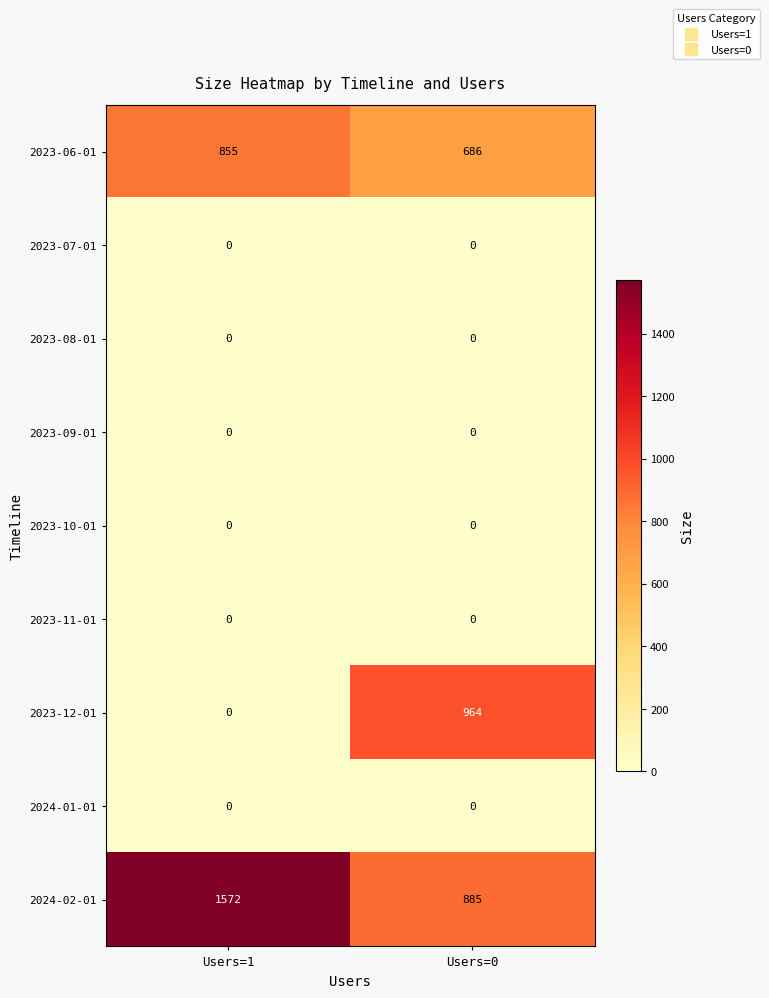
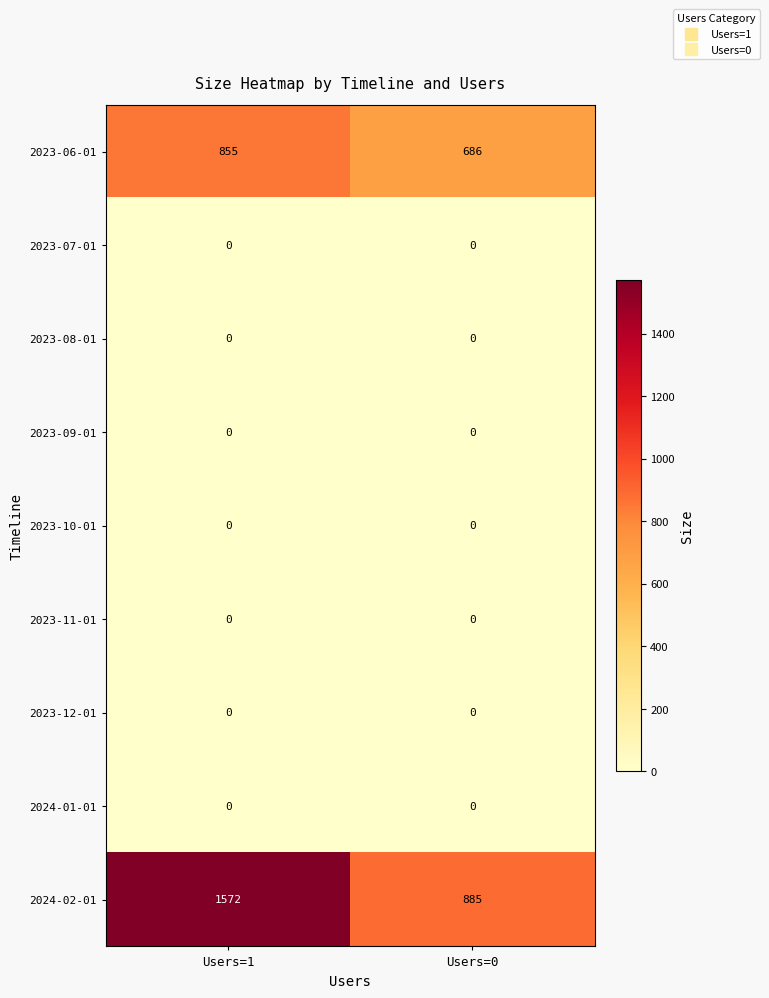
2023-12-01, Users=0: 964 -> 0
